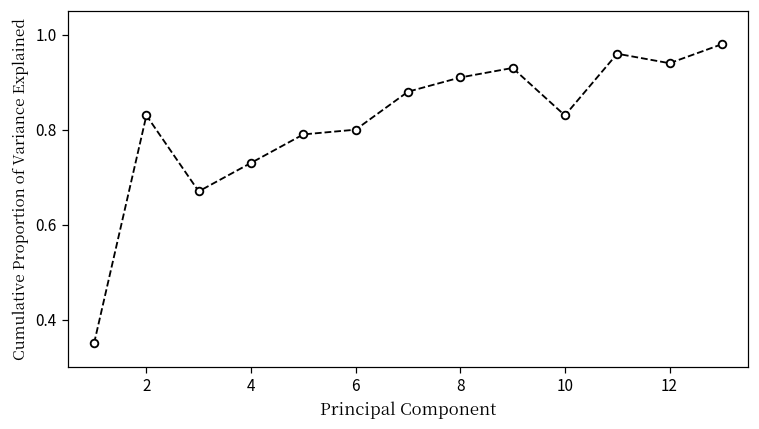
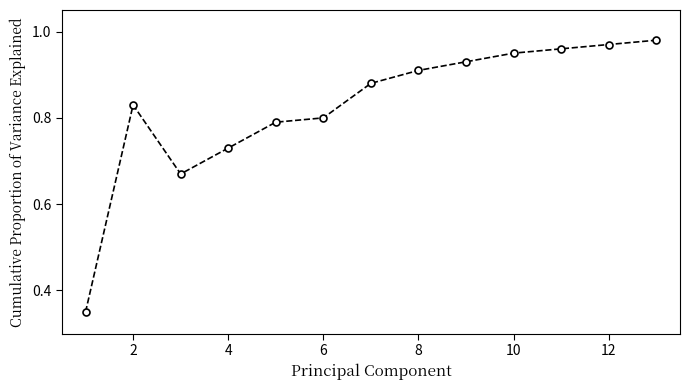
10: 0.83 -> 0.95
12: 0.94 -> 0.97
